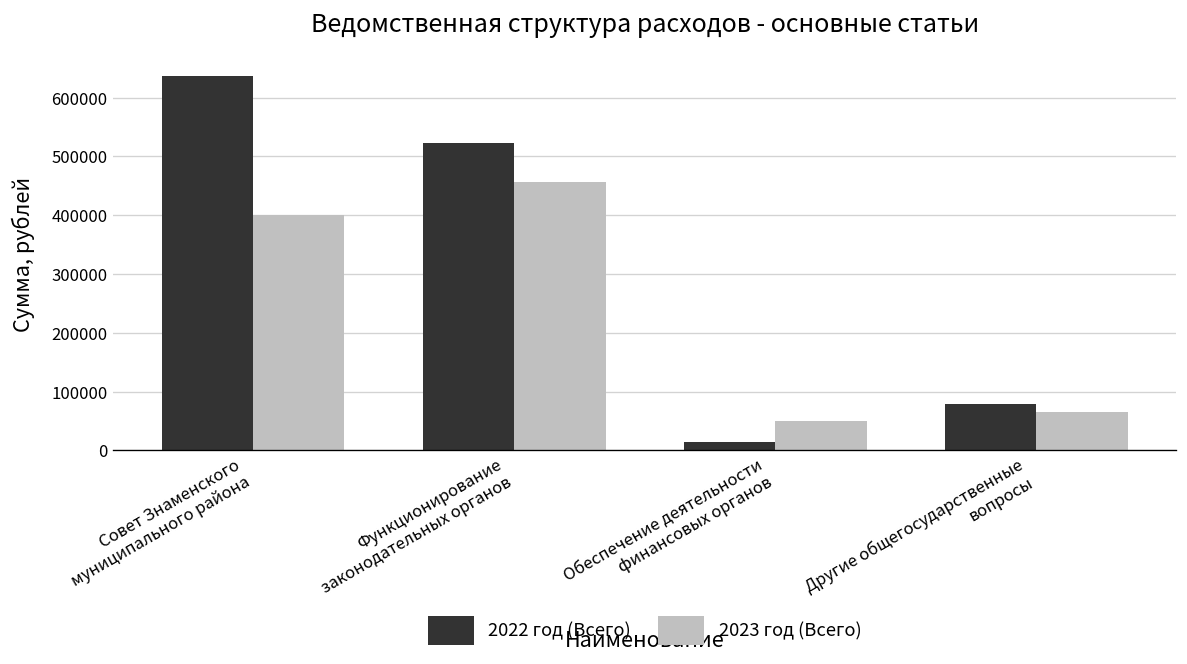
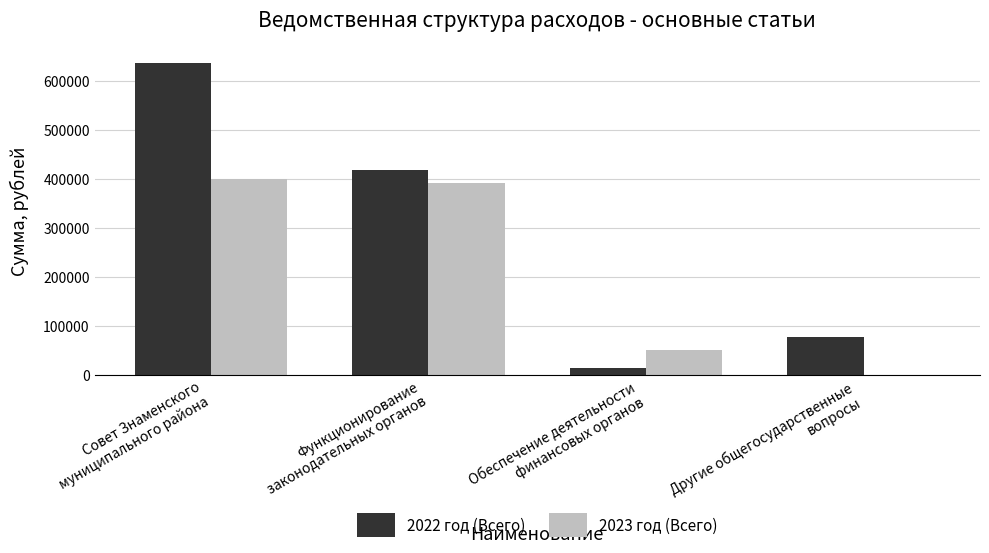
2022 год (Всего), Функционирование законодательных органов: 520000 -> 420000
2023 год (Всего), Функционирование законодательных органов: 460000 -> 390000
2023 год (Всего), Другие общегосударственные вопросы: 60000 -> 0
